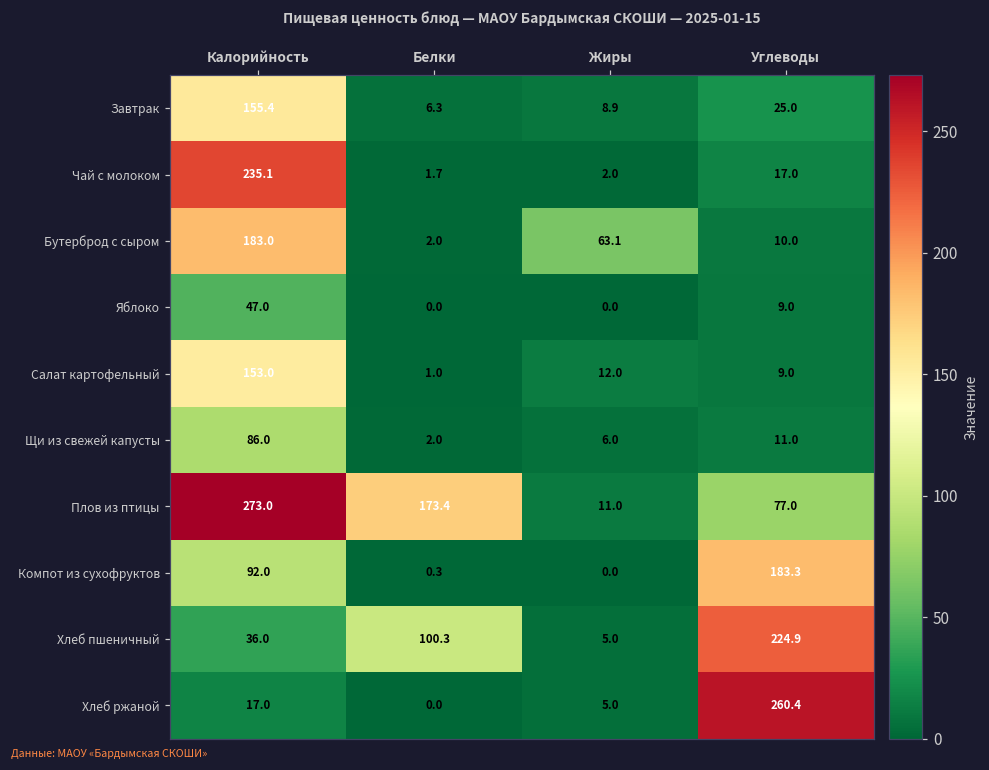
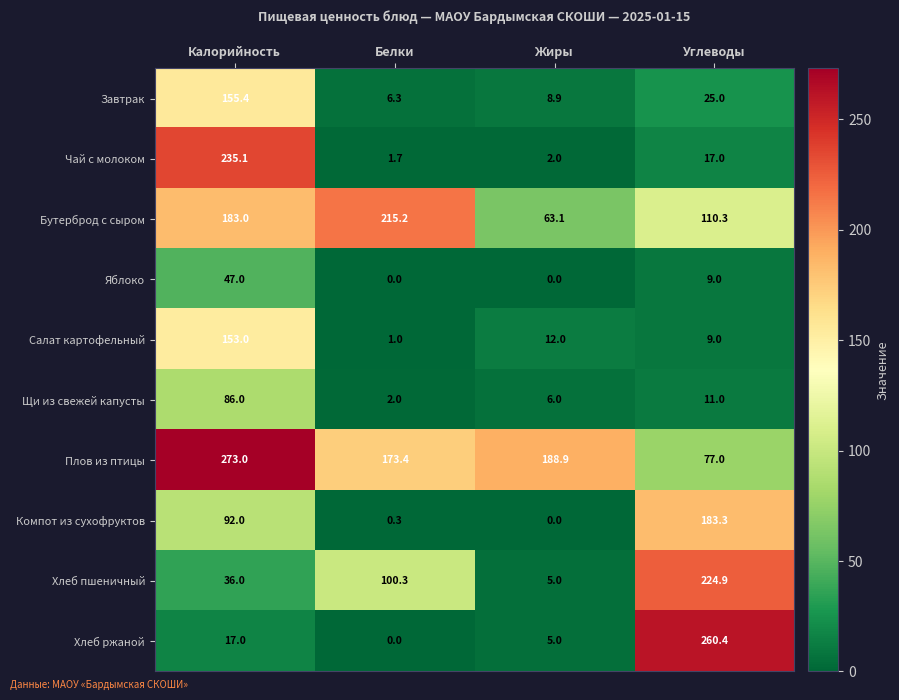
Бутерброд с сыром, Белки: 2.0 -> 215.2
Бутерброд с сыром, Углеводы: 10.0 -> 110.3
Плов из птицы, Жиры: 11.0 -> 188.9
